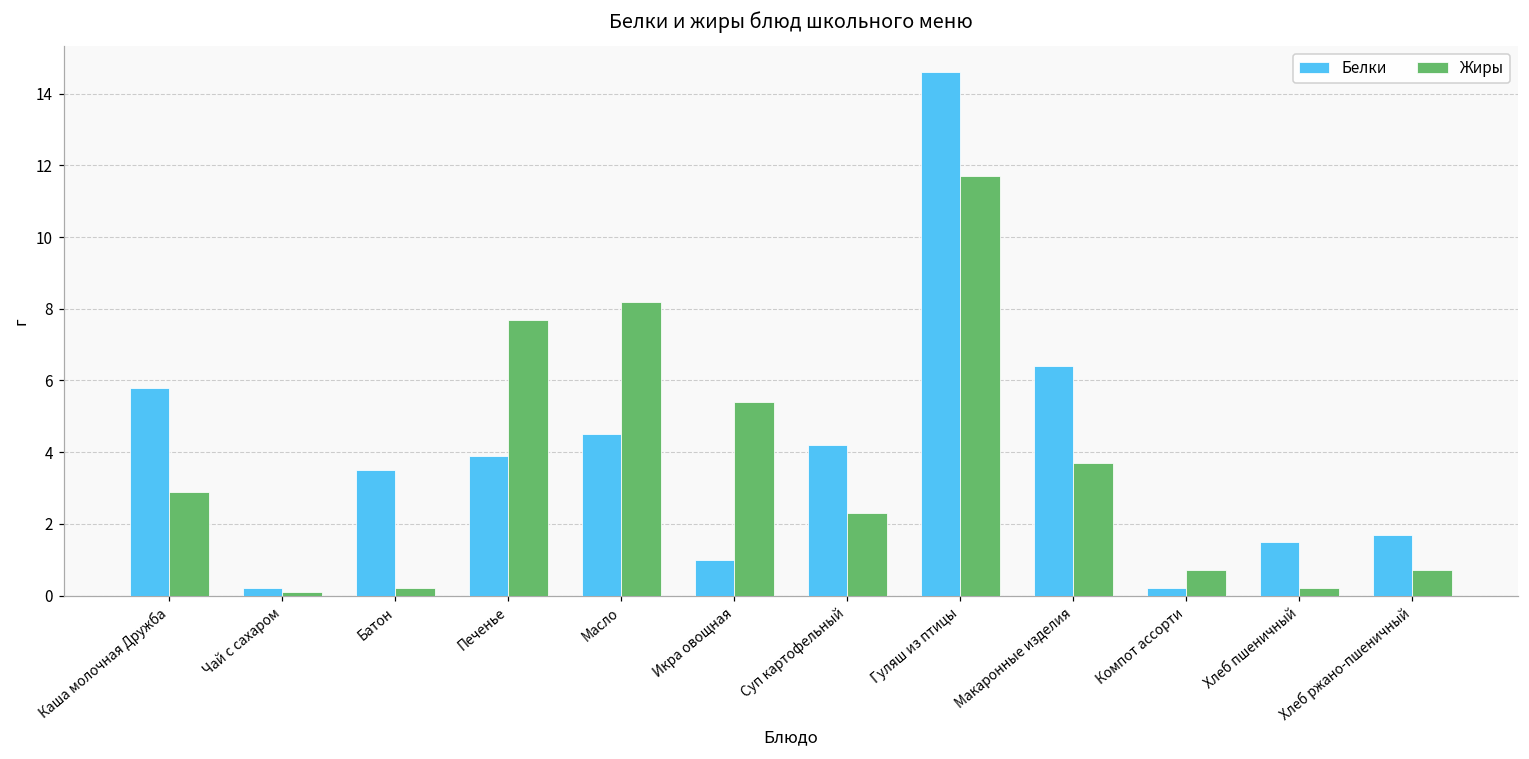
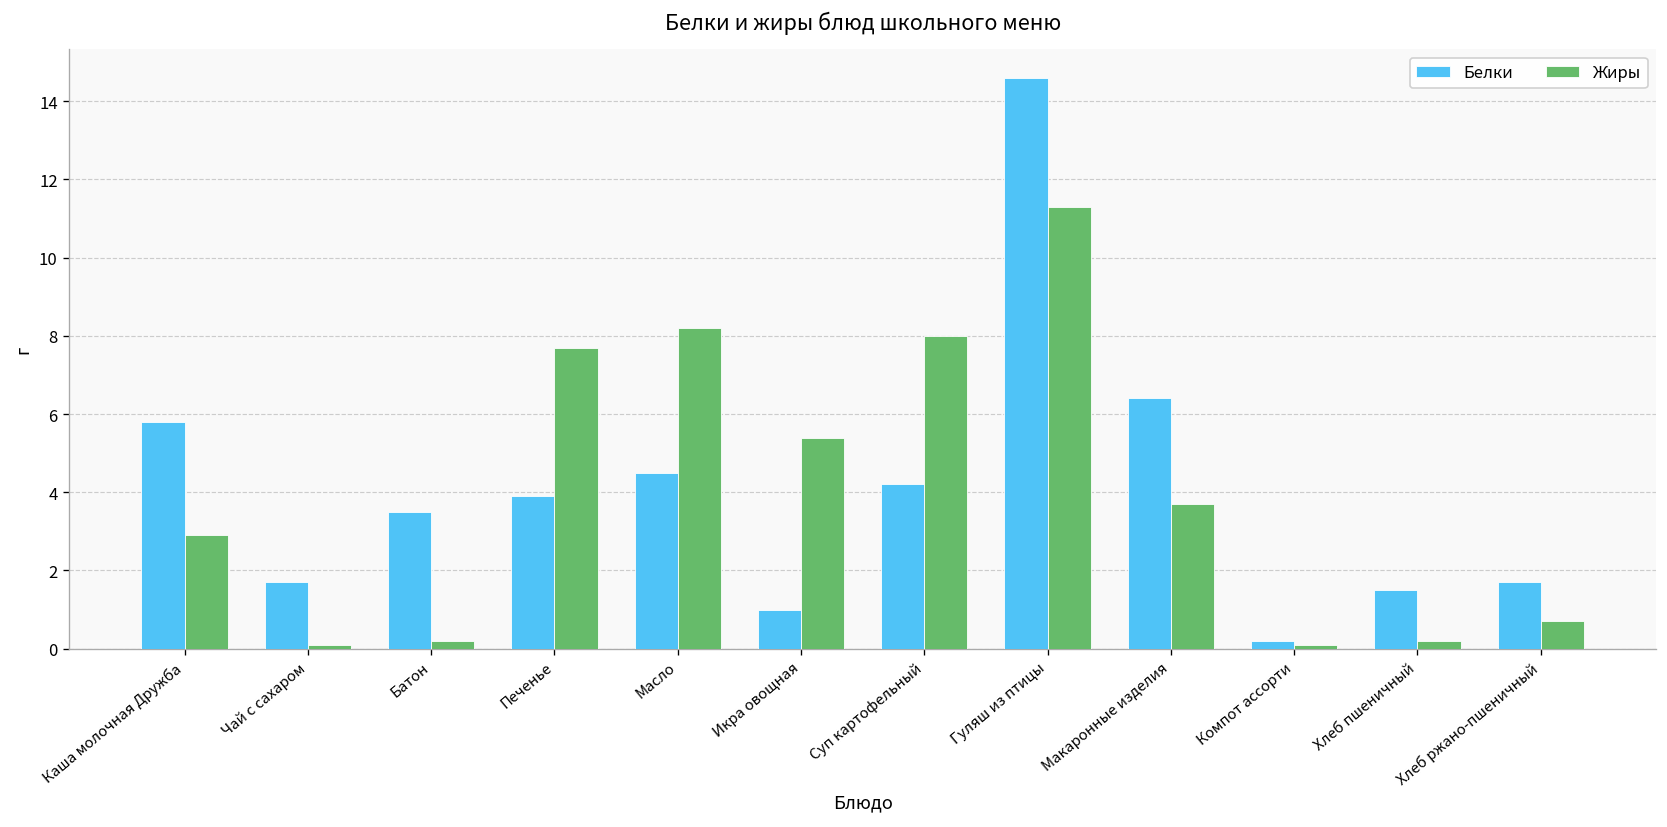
Белки, Чай с сахаром: 0.2 -> 1.7
Жиры, Суп картофельный: 2.3 -> 8.0
Жиры, Гуляш из птицы: 11.7 -> 11.3
Жиры, Компот ассорти: 0.7 -> 0.1
